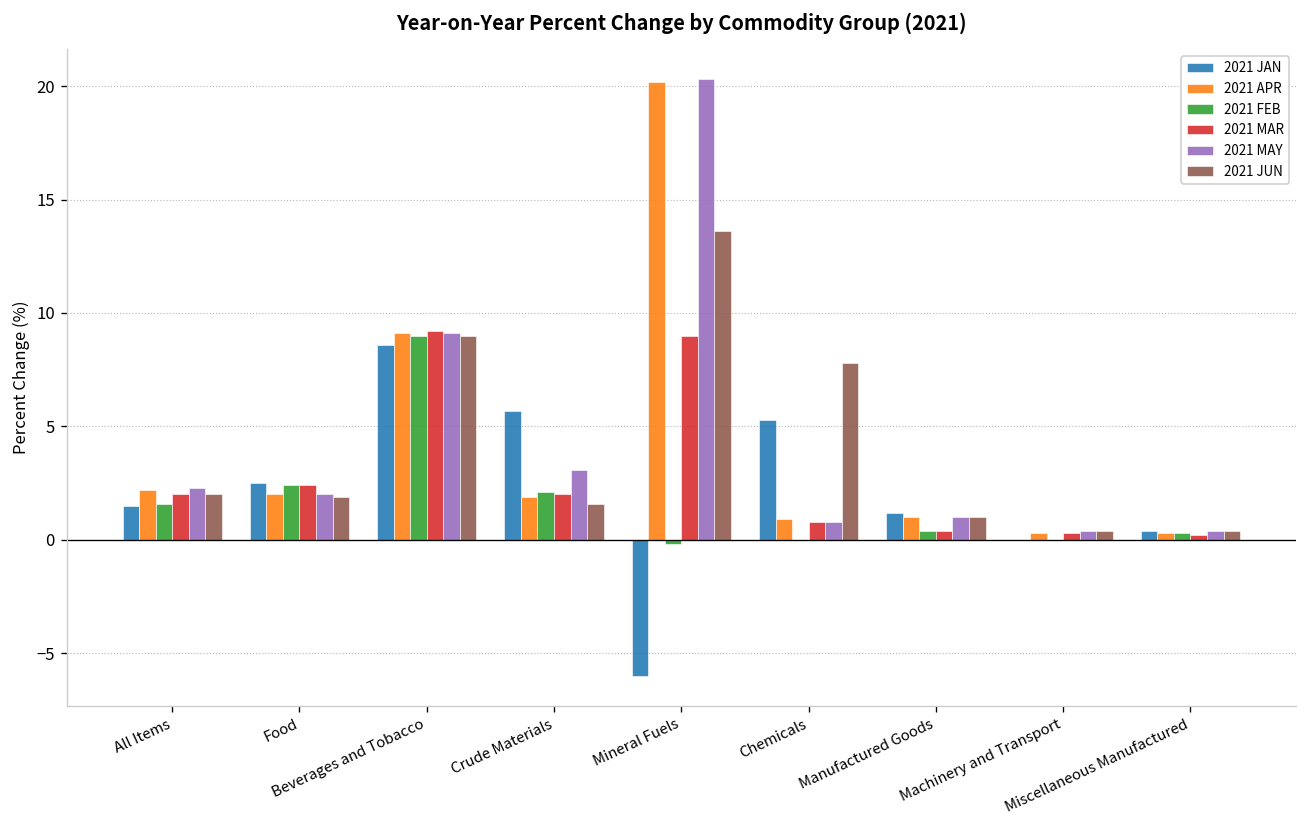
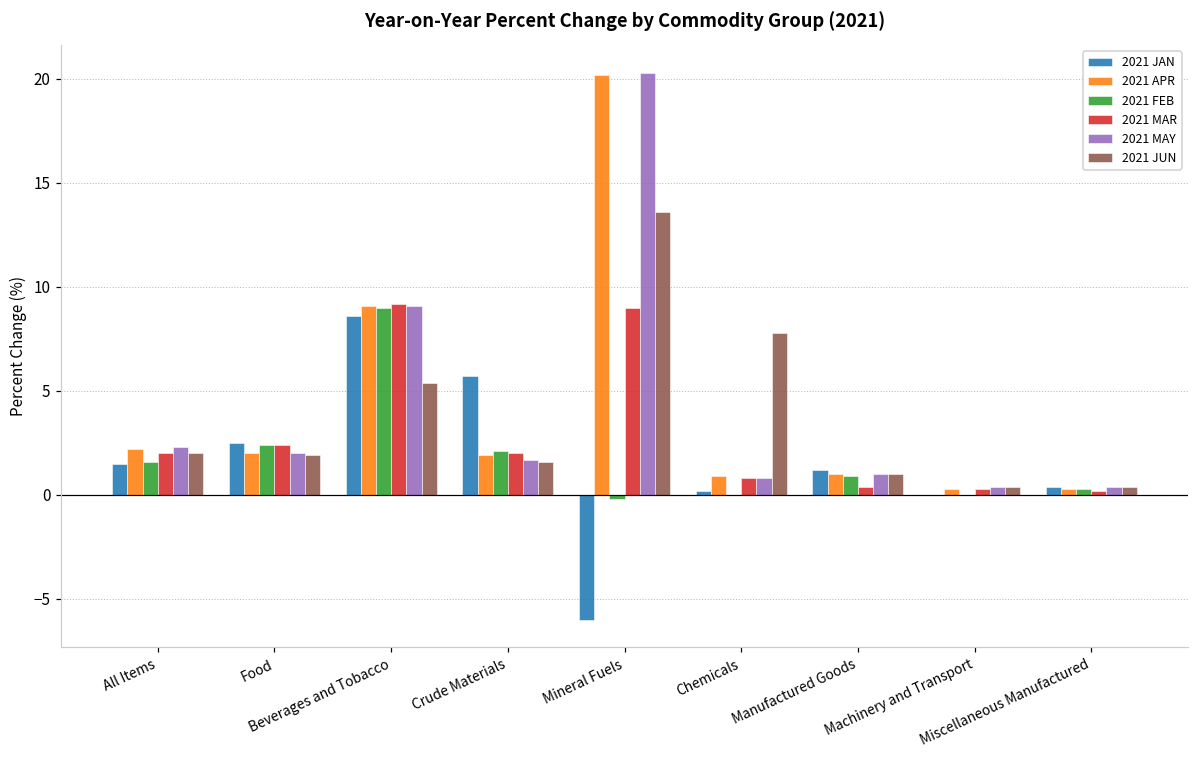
2021 JUN, Beverages and Tobacco: 9.0 -> 5.4
2021 MAY, Crude Materials: 3.1 -> 1.7
2021 JAN, Chemicals: 5.3 -> 0.2
2021 FEB, Manufactured Goods: 0.4 -> 0.9
